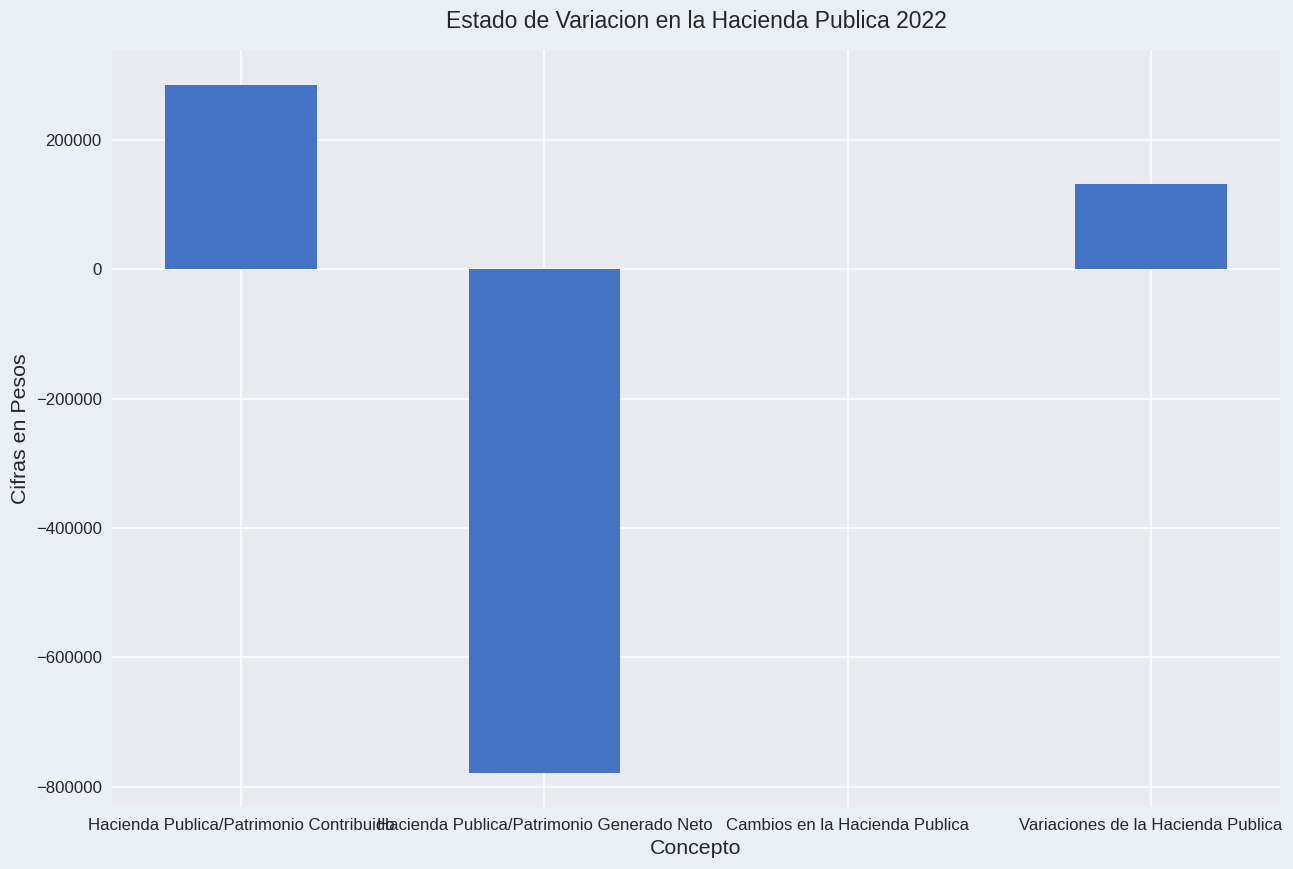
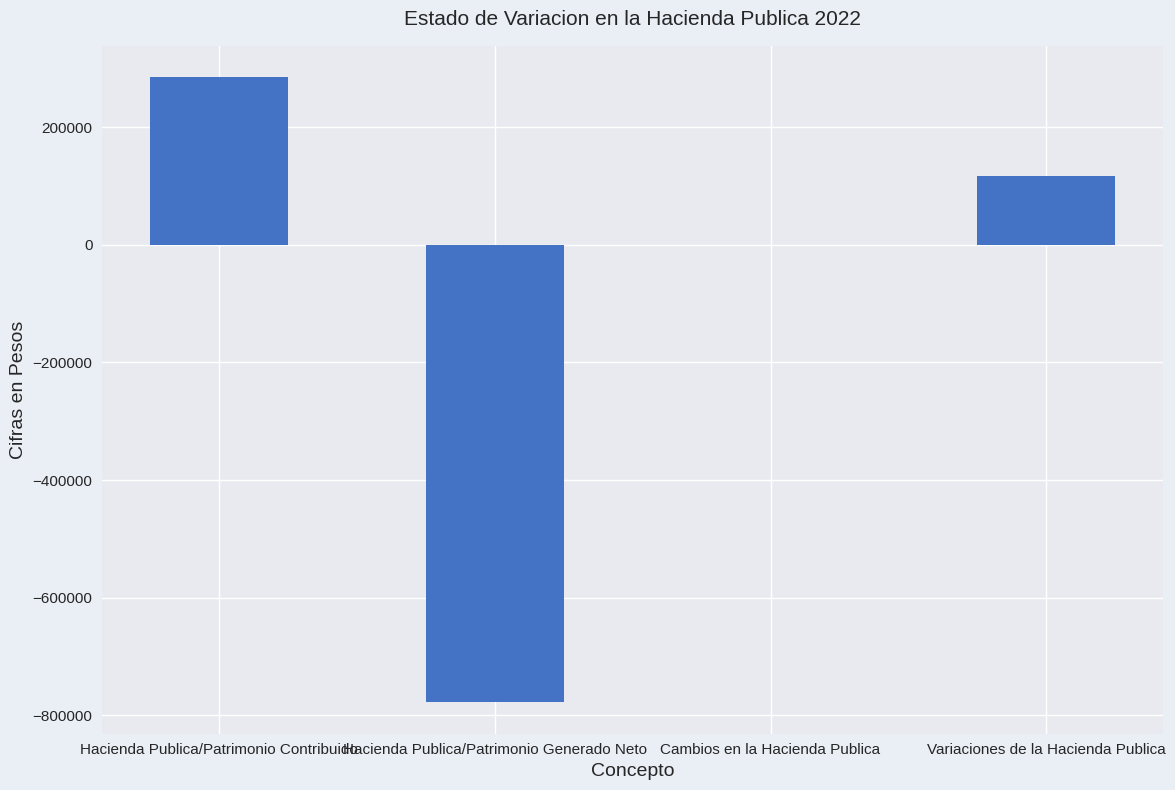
Variaciones de la Hacienda Publica: 130000 -> 120000
